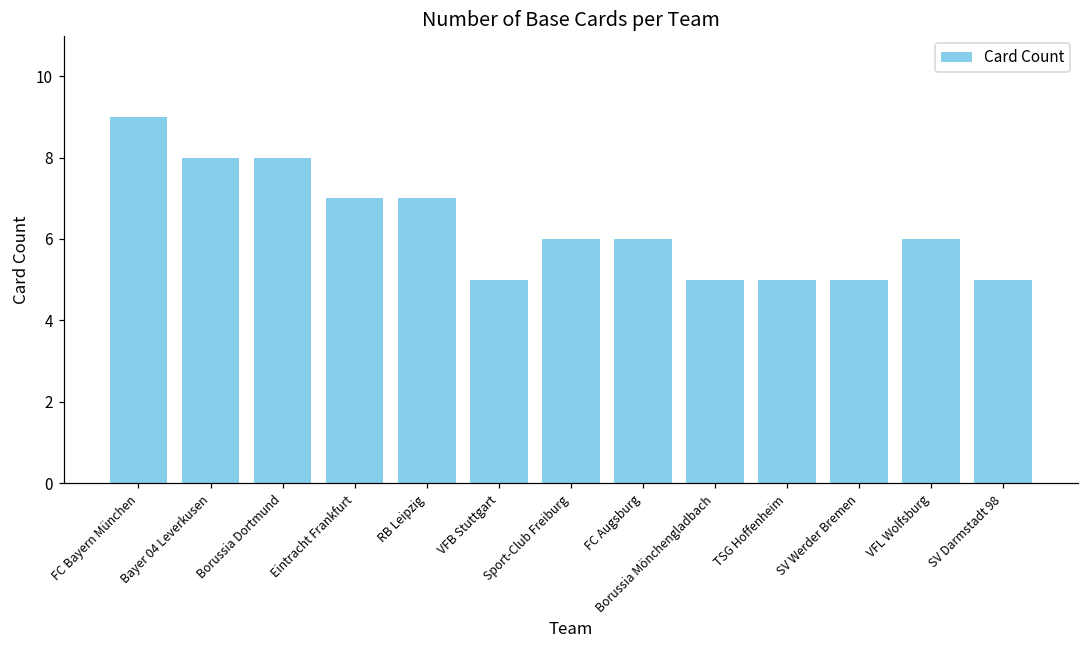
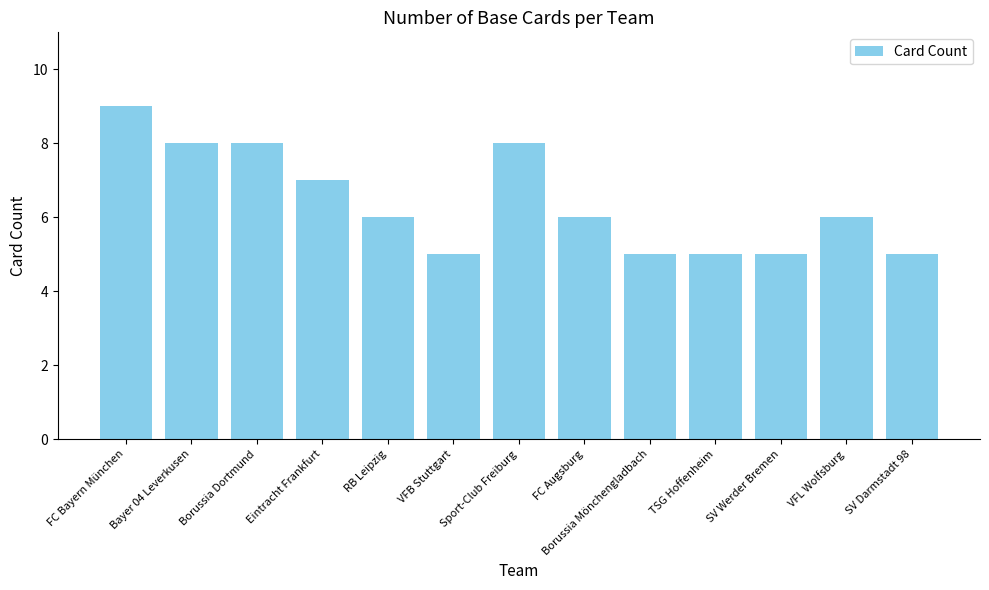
RB Leipzig: 7 -> 6
Sport-Club Freiburg: 6 -> 8
